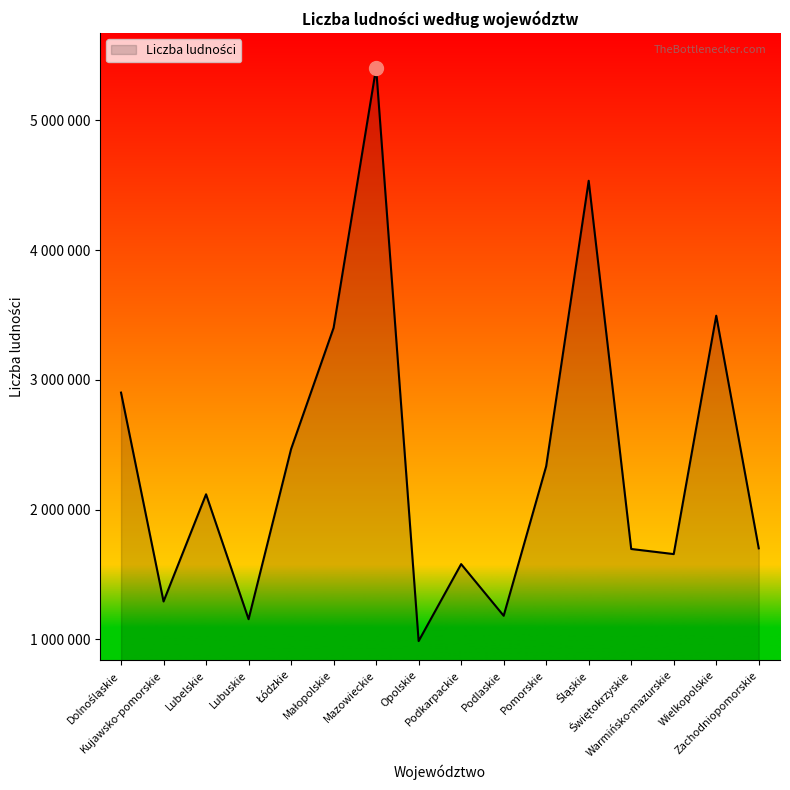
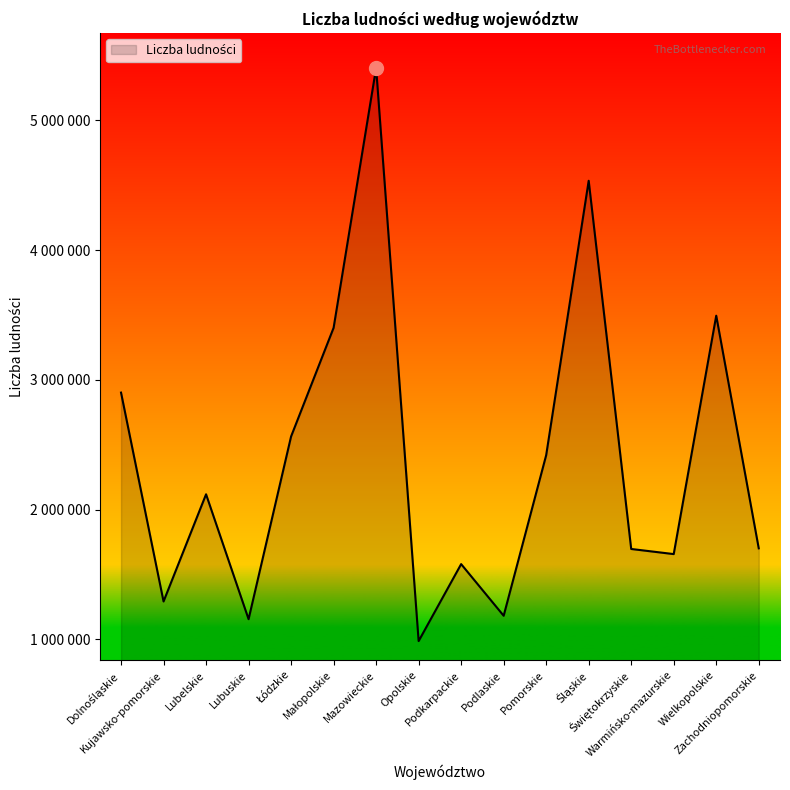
Liczba ludności, Łódzkie: 2470000 -> 2560000
Liczba ludności, Pomorskie: 2330000 -> 2420000
